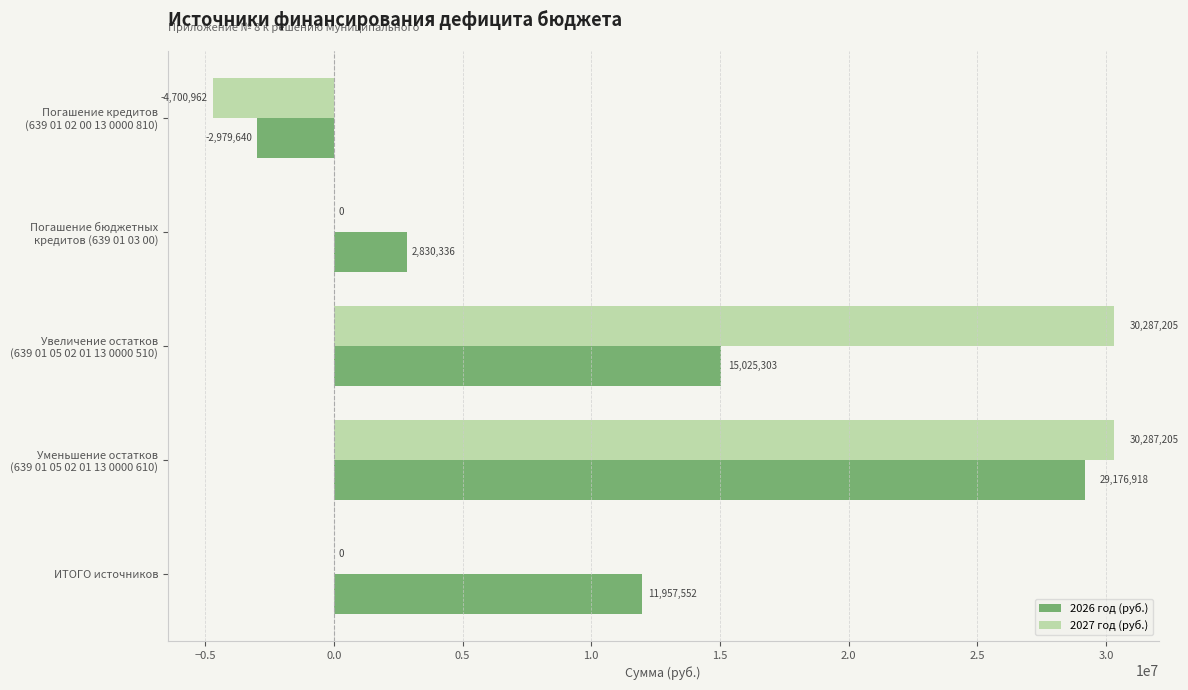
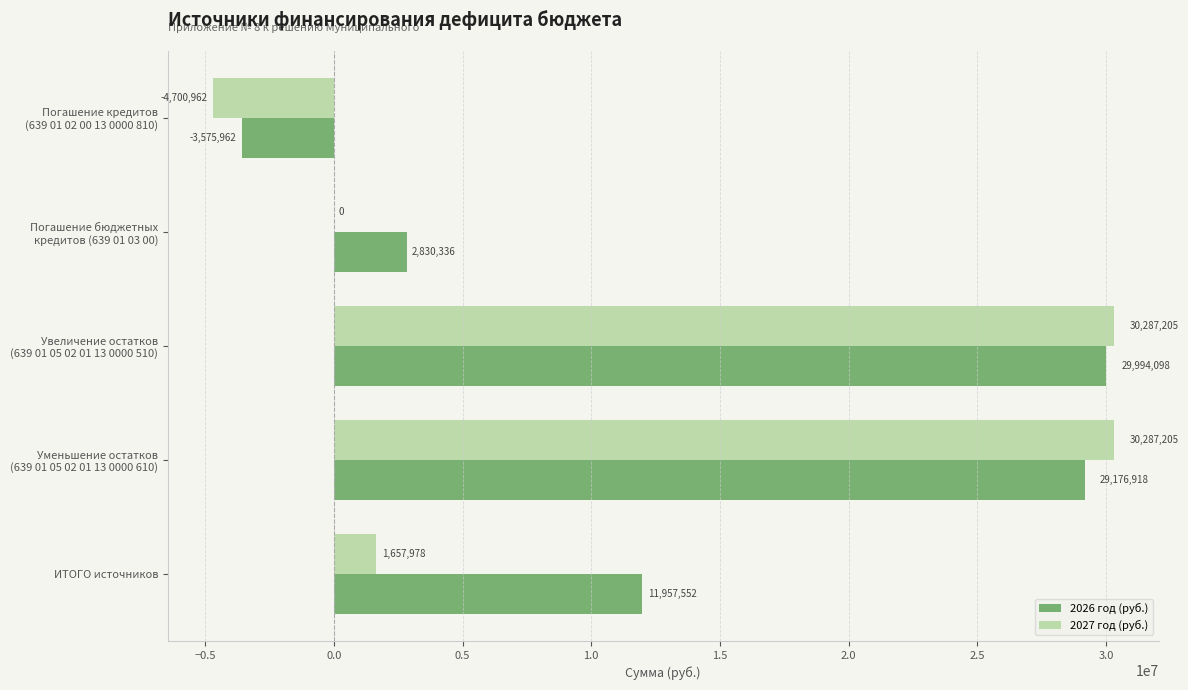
2026 год (руб.), Погашение кредитов (639 01 02 00 13 0000 810): -2,979,640 -> -3,575,962
2026 год (руб.), Увеличение остатков (639 01 05 02 01 13 0000 510): 15,025,303 -> 29,994,098
2027 год (руб.), ИТОГО источников: 0 -> 1,657,978
